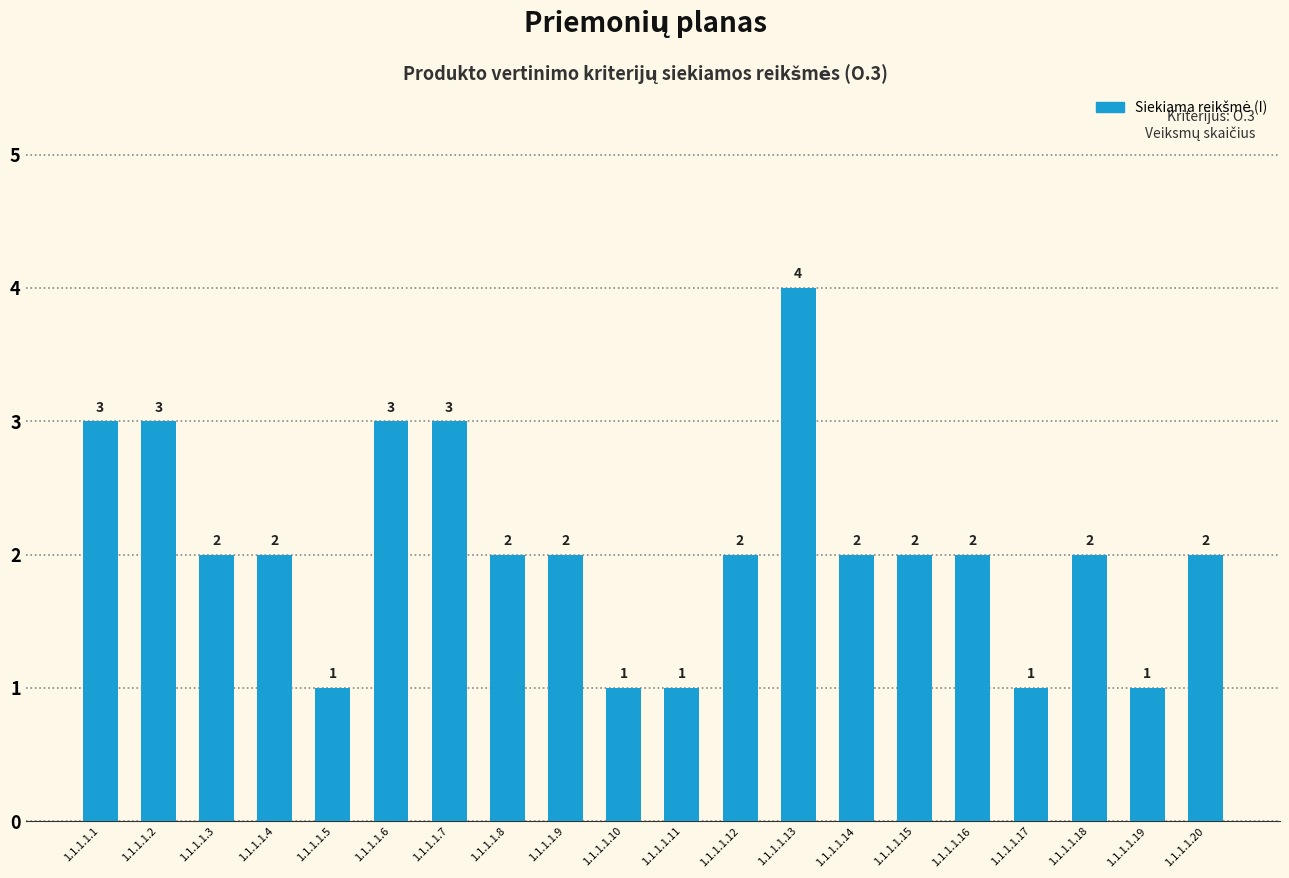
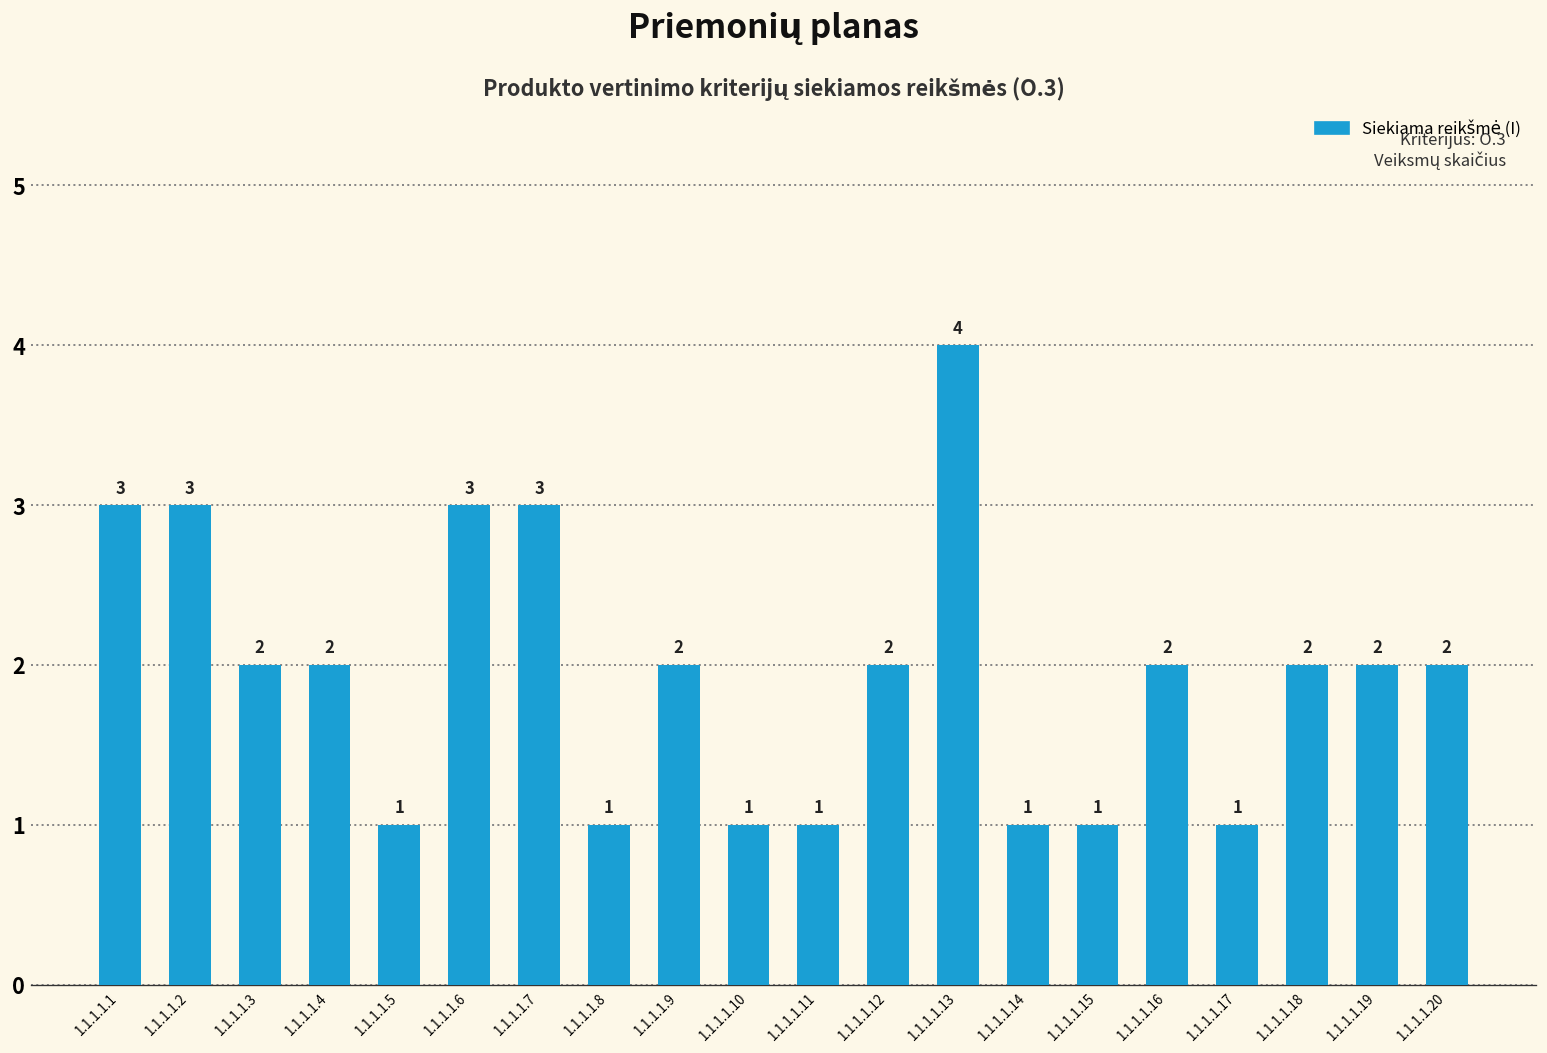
1.1.1.1.8: 2 -> 1
1.1.1.1.14: 2 -> 1
1.1.1.1.15: 2 -> 1
1.1.1.1.19: 1 -> 2
